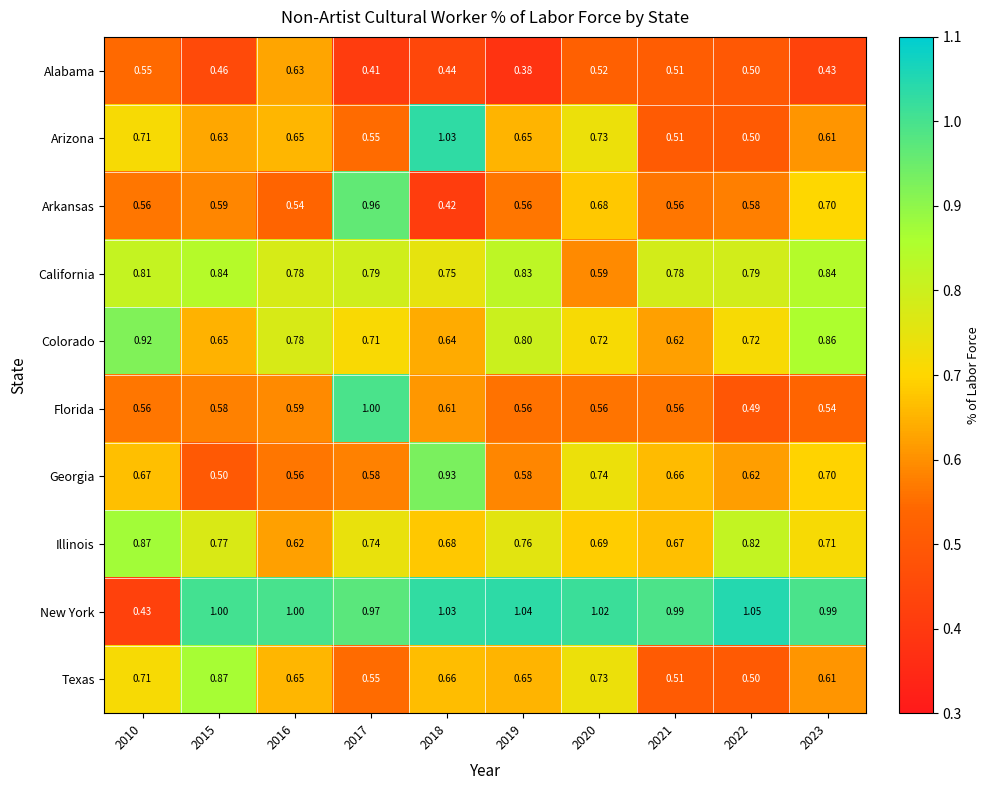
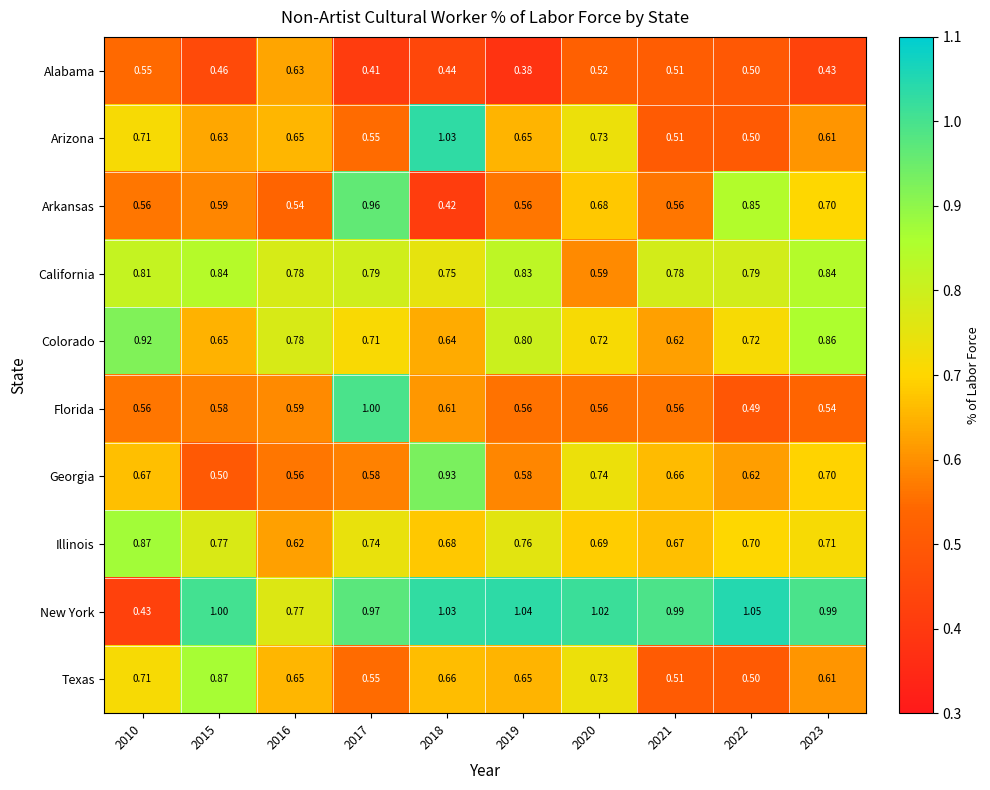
Arkansas, 2022: 0.58 -> 0.85
Illinois, 2022: 0.82 -> 0.70
New York, 2016: 1.00 -> 0.77
